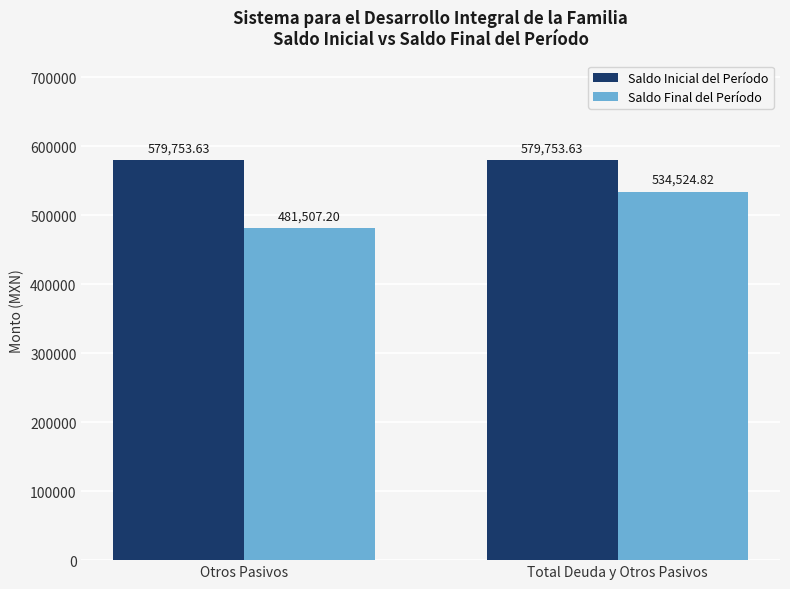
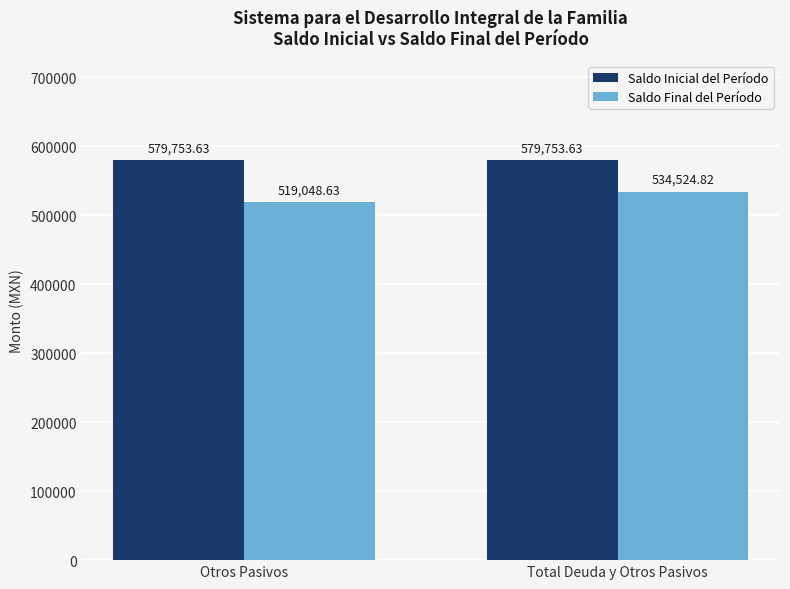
Saldo Final del Período, Otros Pasivos: 481,507.20 -> 519,048.63
